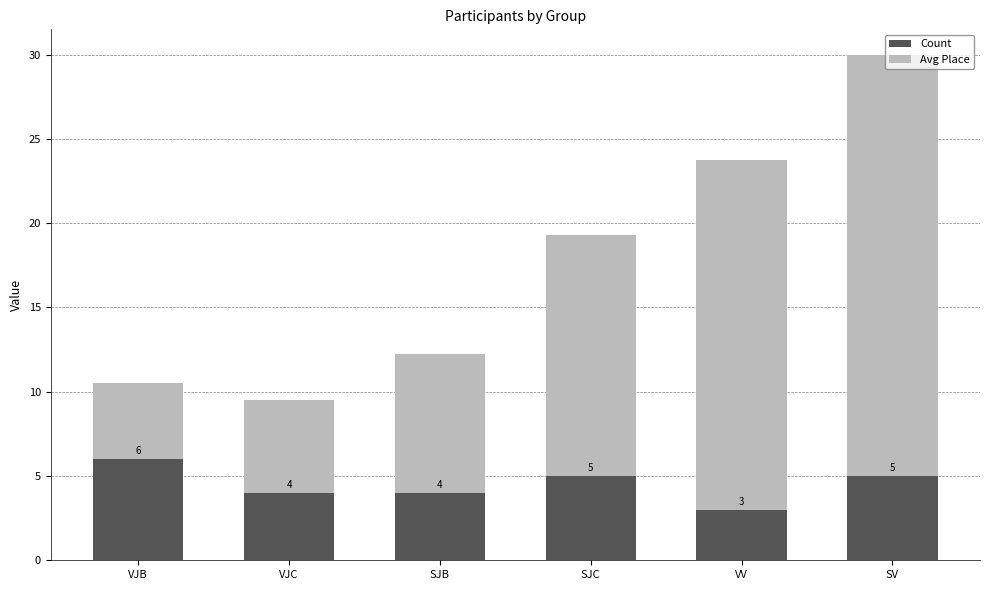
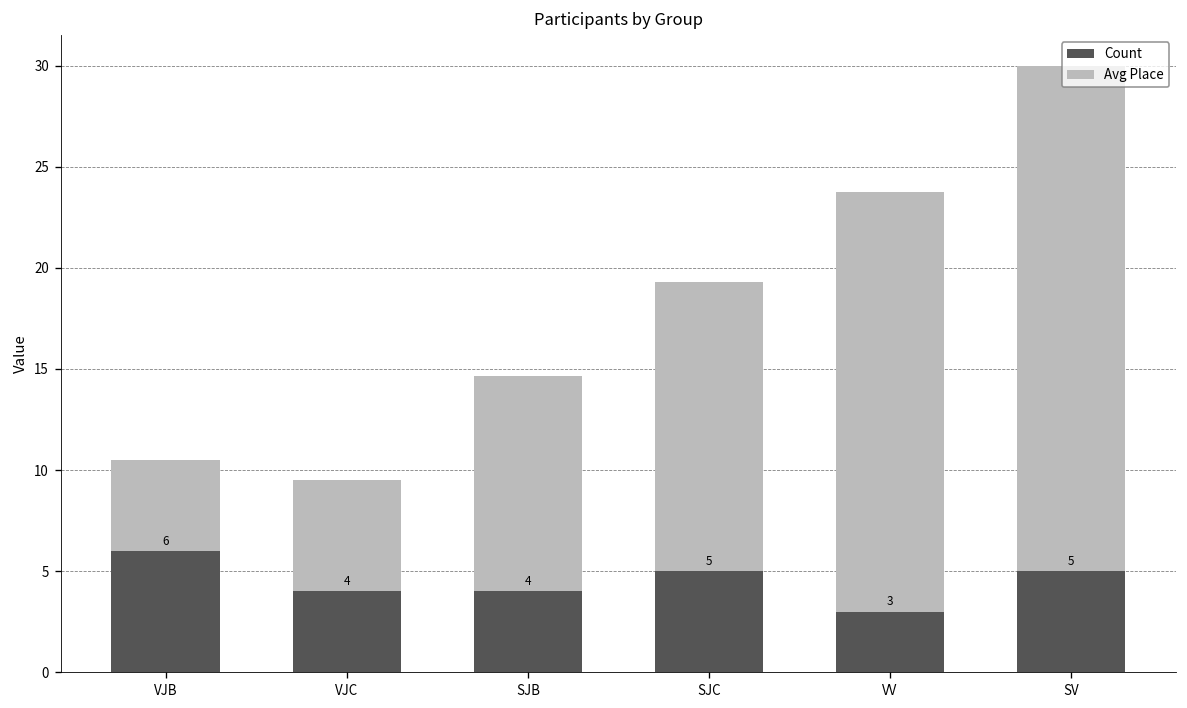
Avg Place, SJB: 8.3 -> 10.7
